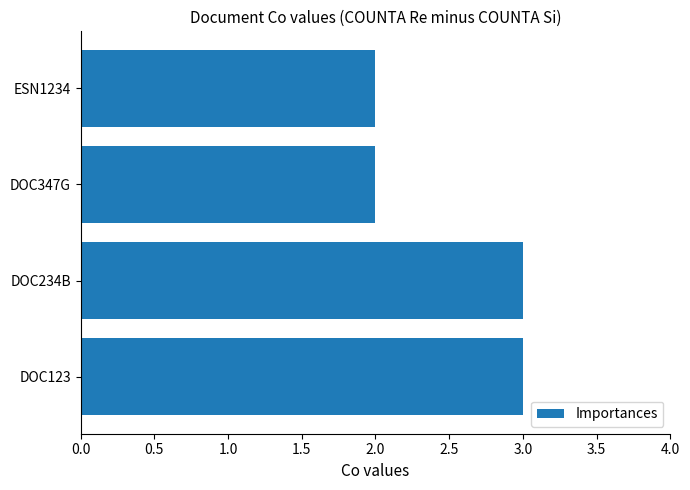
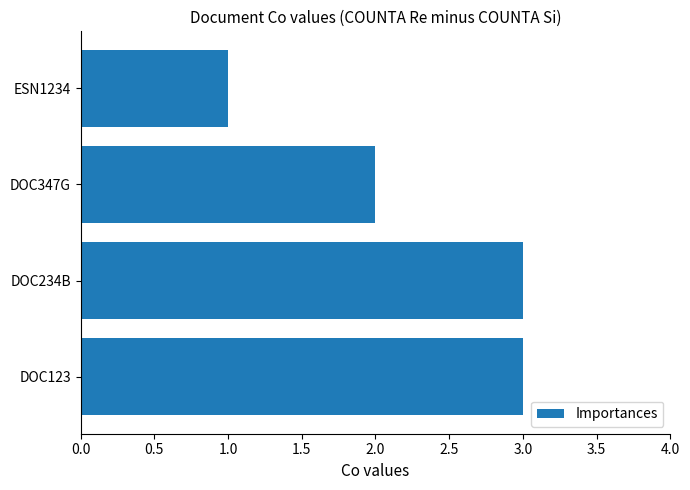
ESN1234: 2 -> 1
